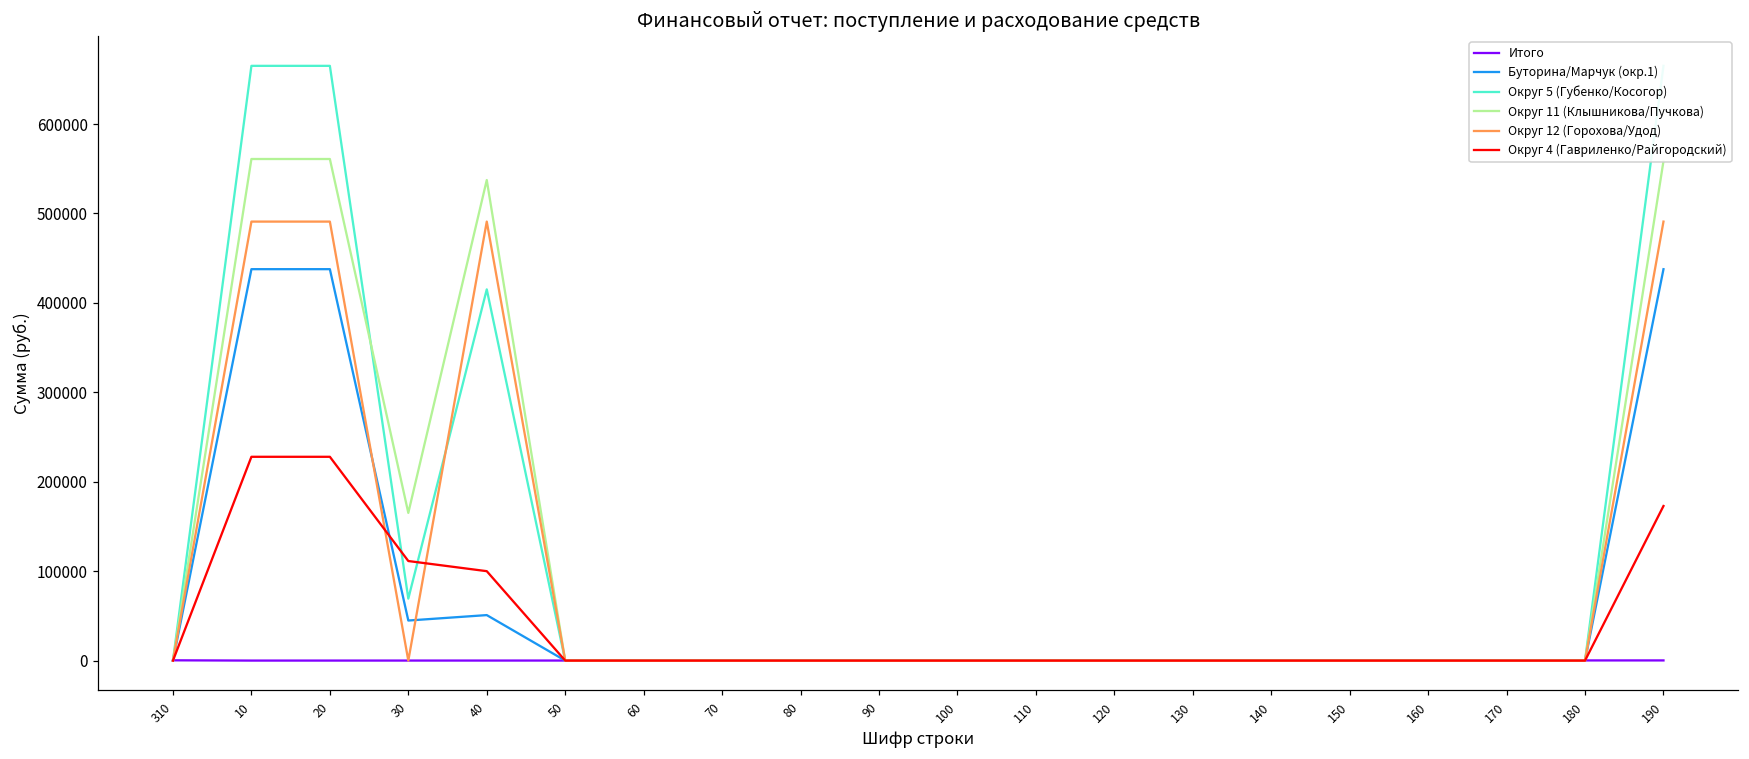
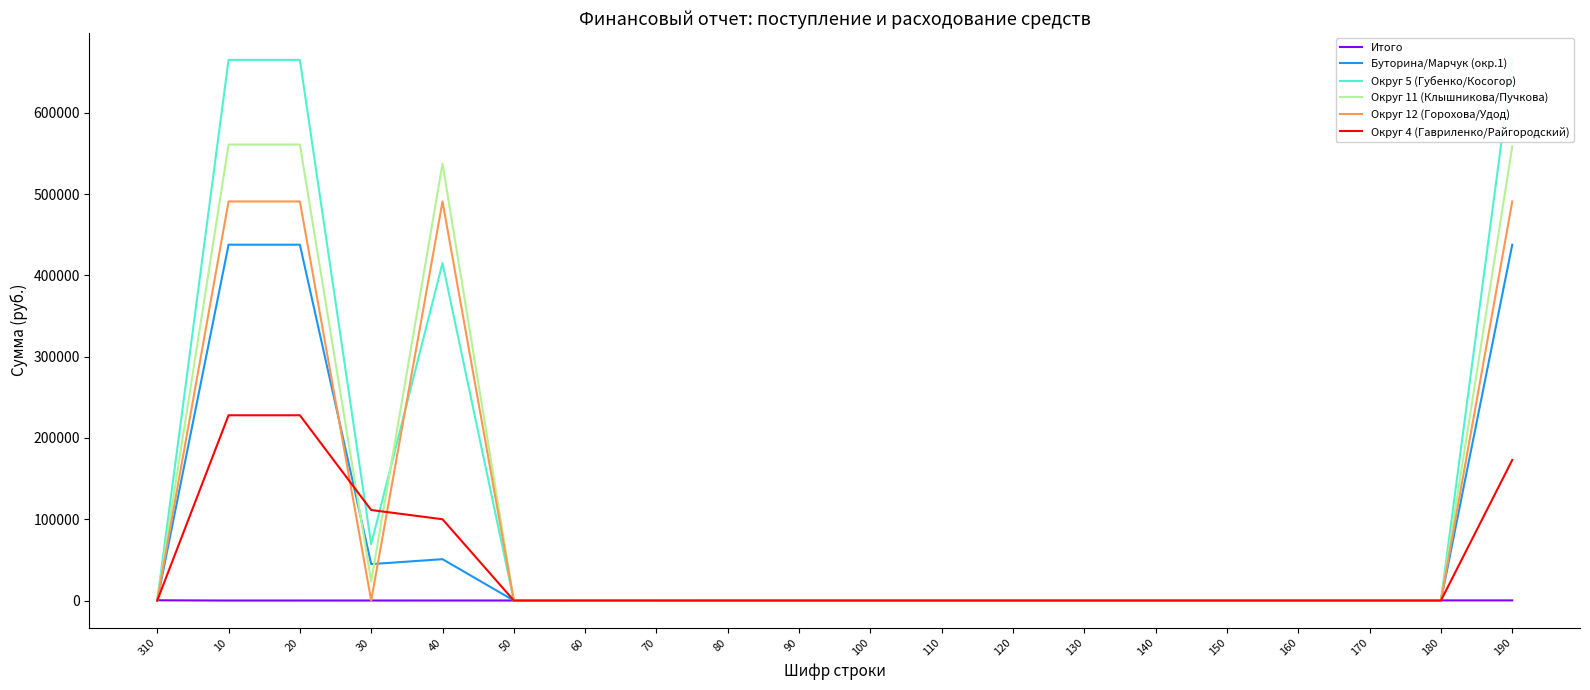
Округ 11 (Клышникова/Пучкова), 30: 170000 -> 20000
